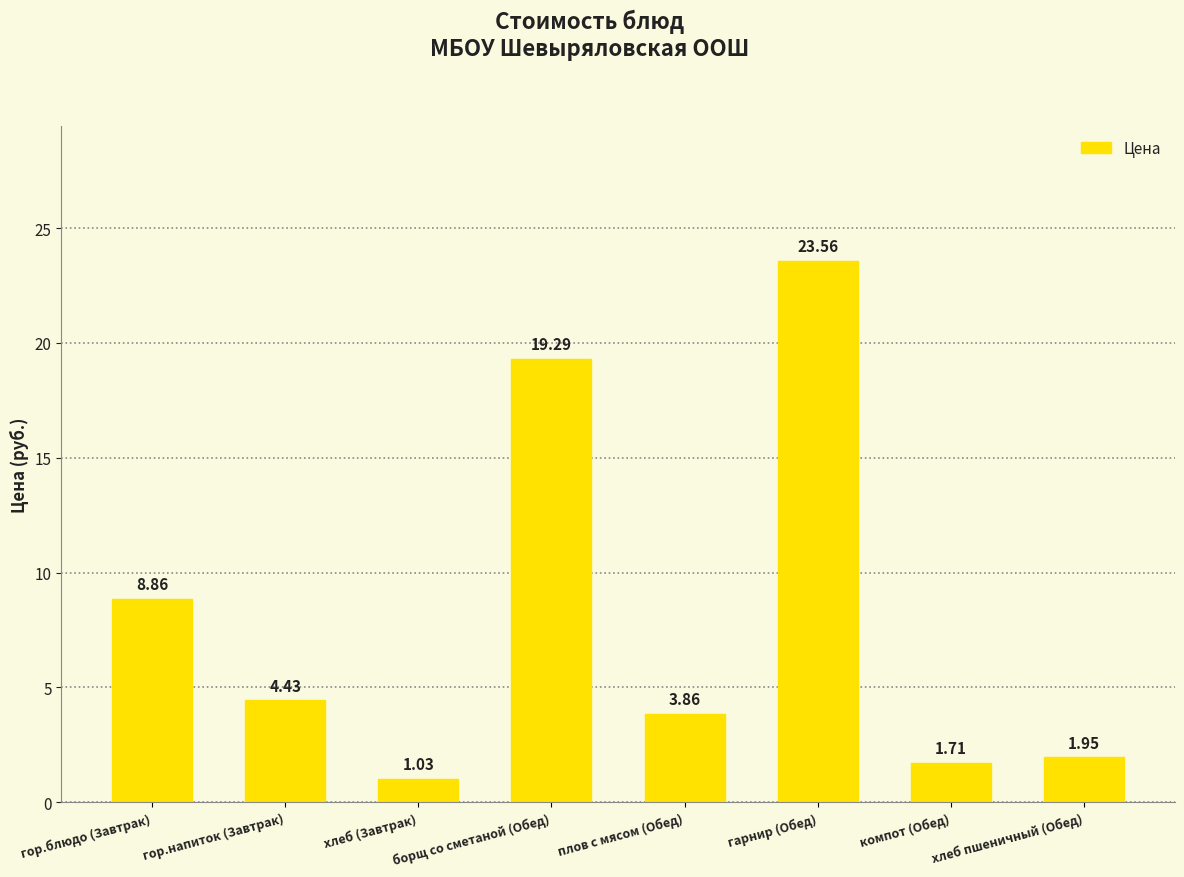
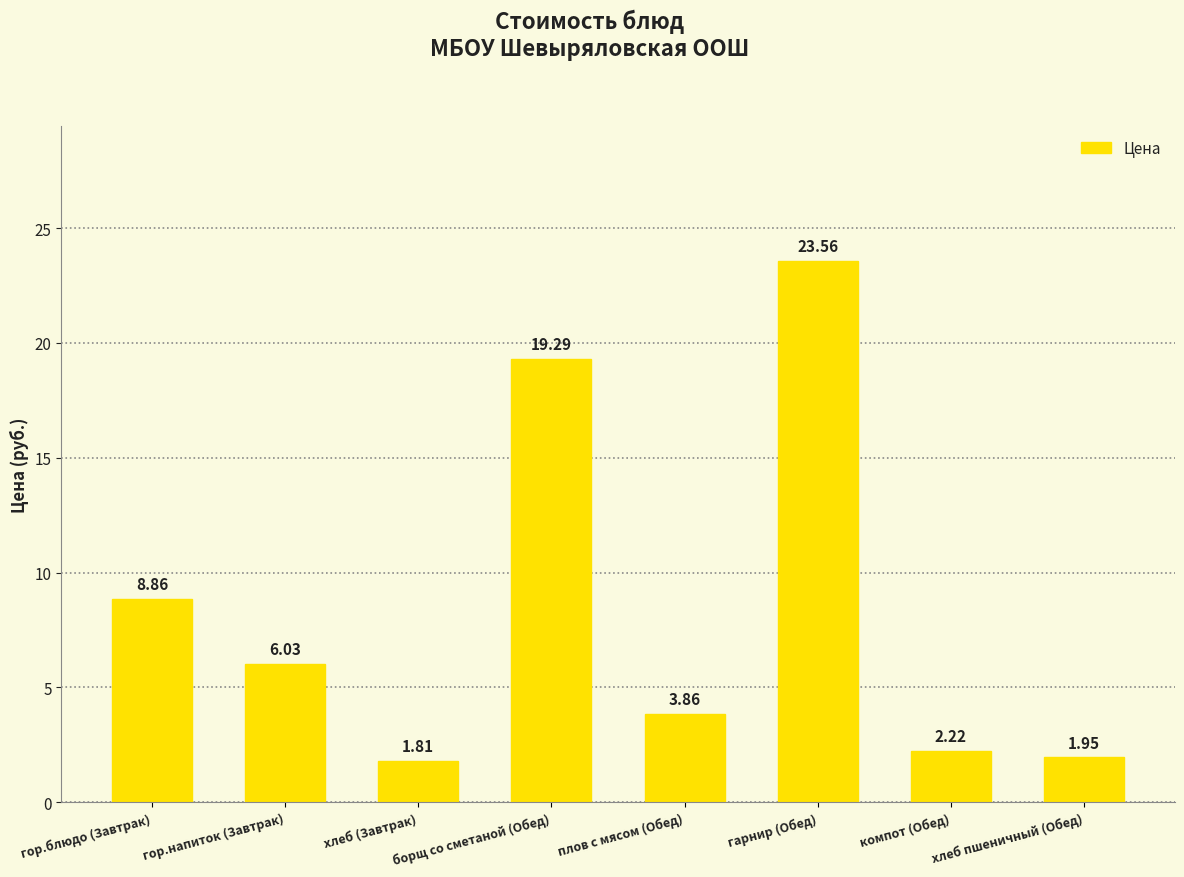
гор.напиток (Завтрак): 4.43 -> 6.03
хлеб (Завтрак): 1.03 -> 1.81
компот (Обед): 1.71 -> 2.22
